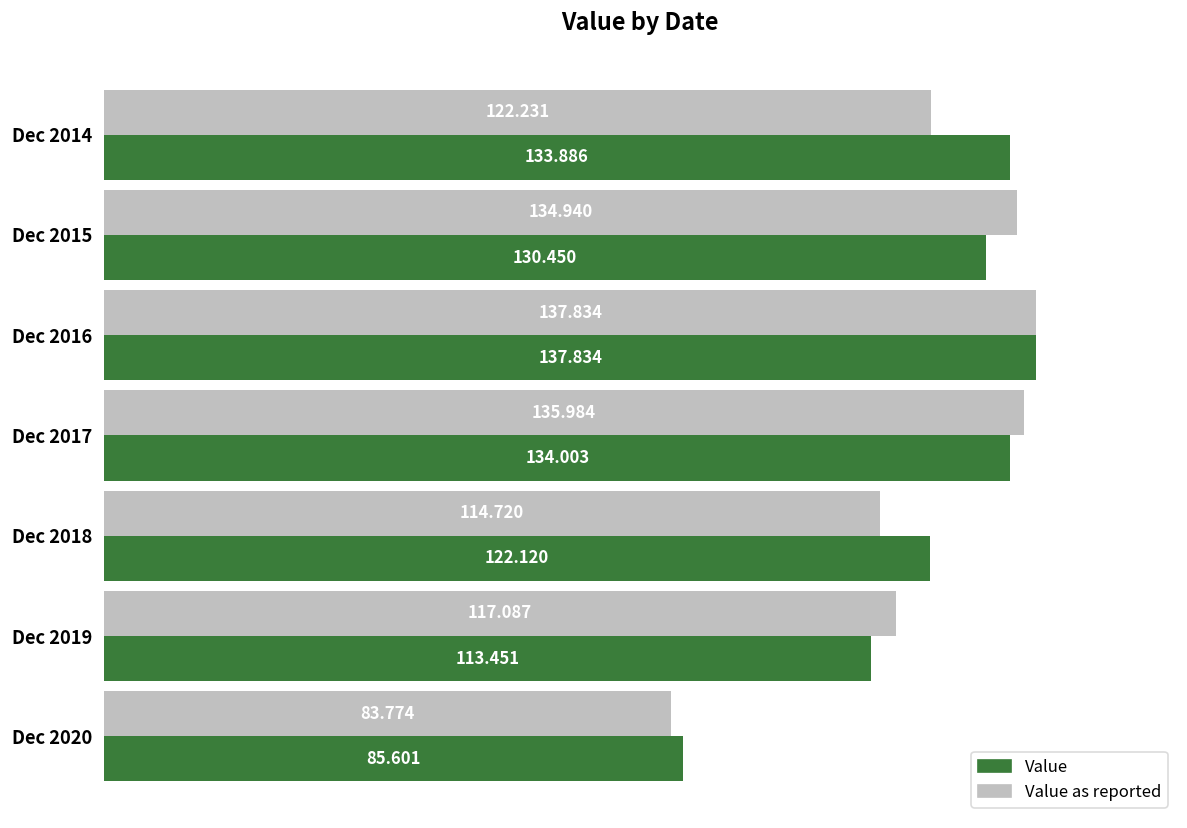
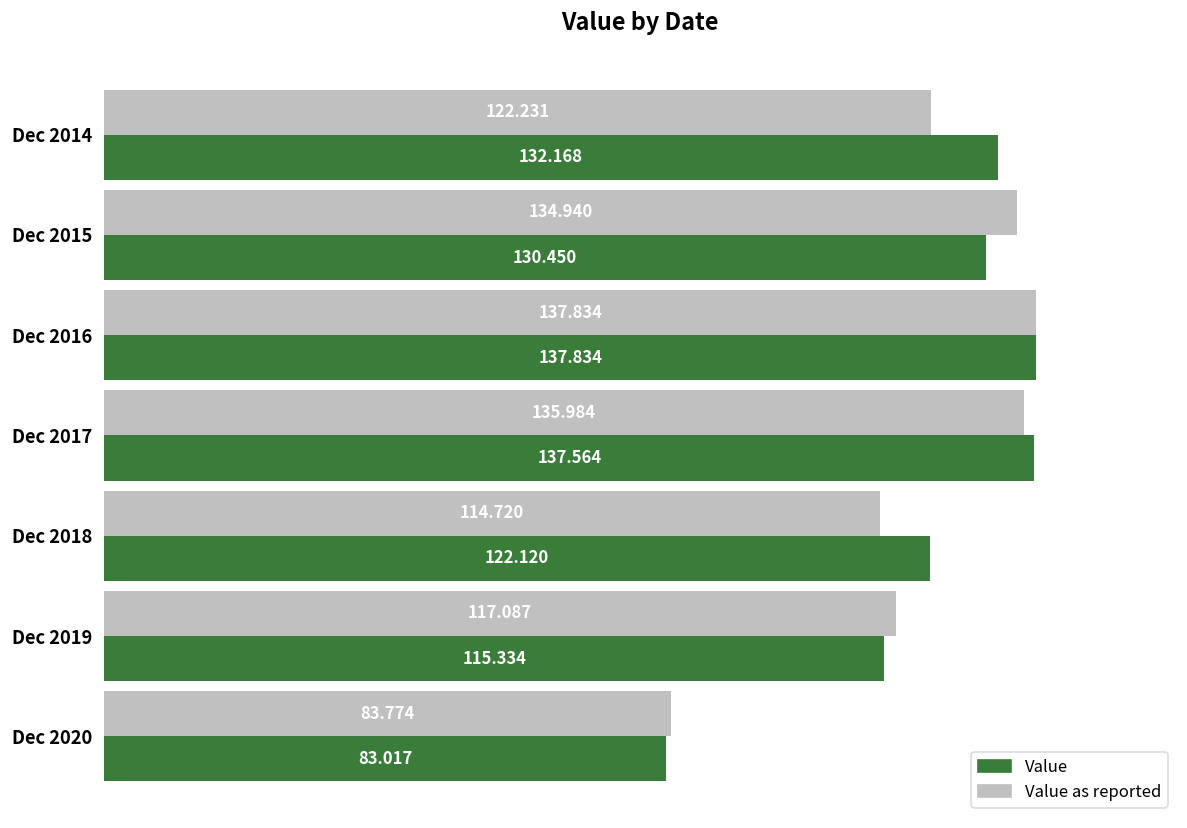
Value, Dec 2014: 133.886 -> 132.168
Value, Dec 2017: 134.003 -> 137.564
Value, Dec 2019: 113.451 -> 115.334
Value, Dec 2020: 85.601 -> 83.017
